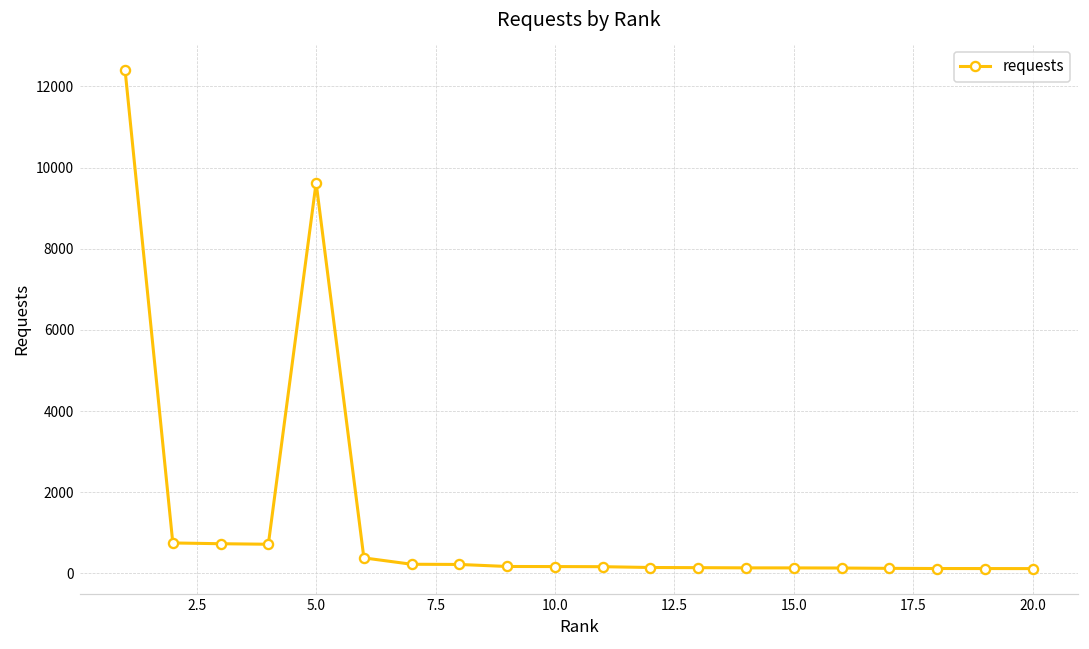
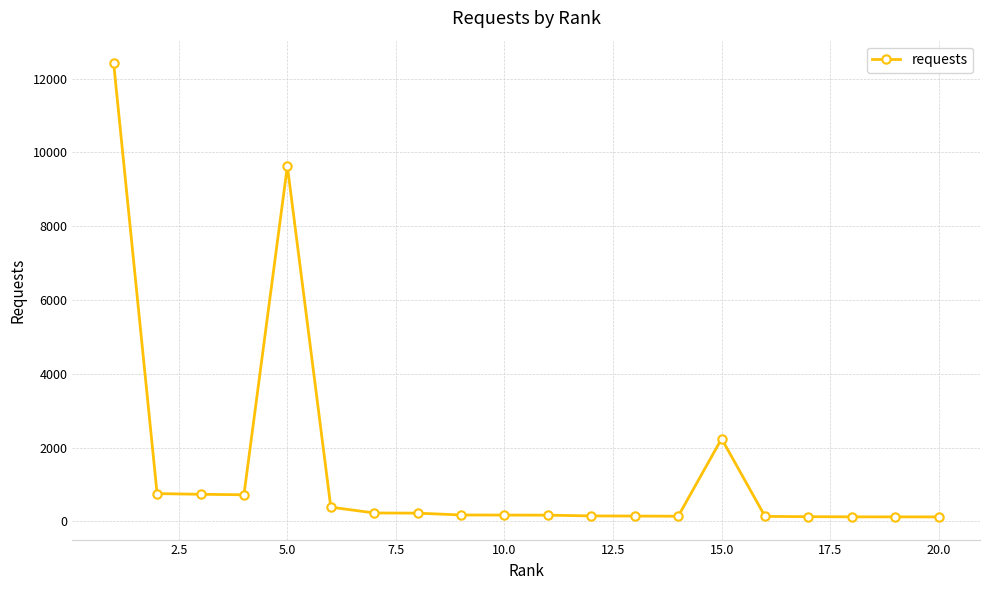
15.0: 100 -> 2200
